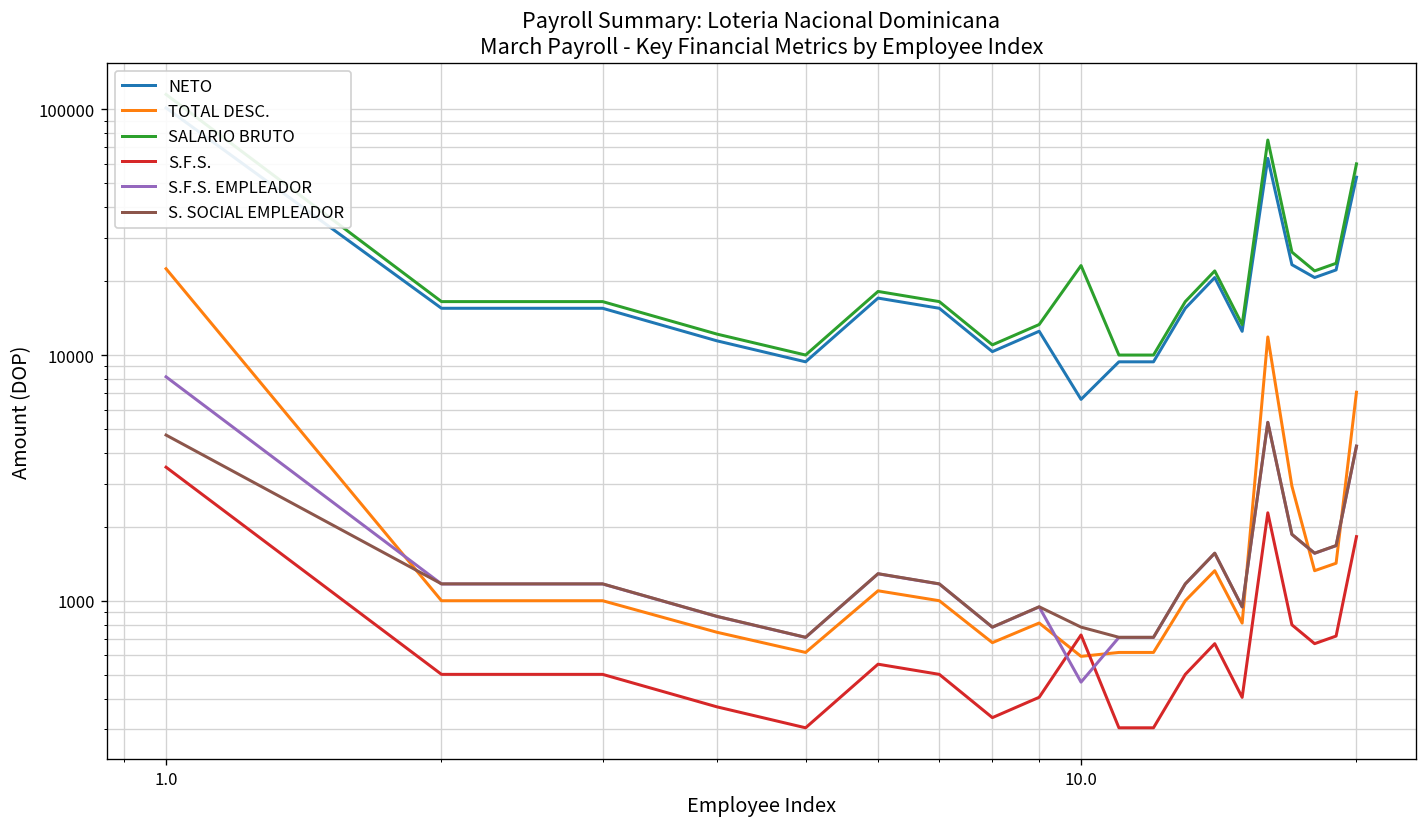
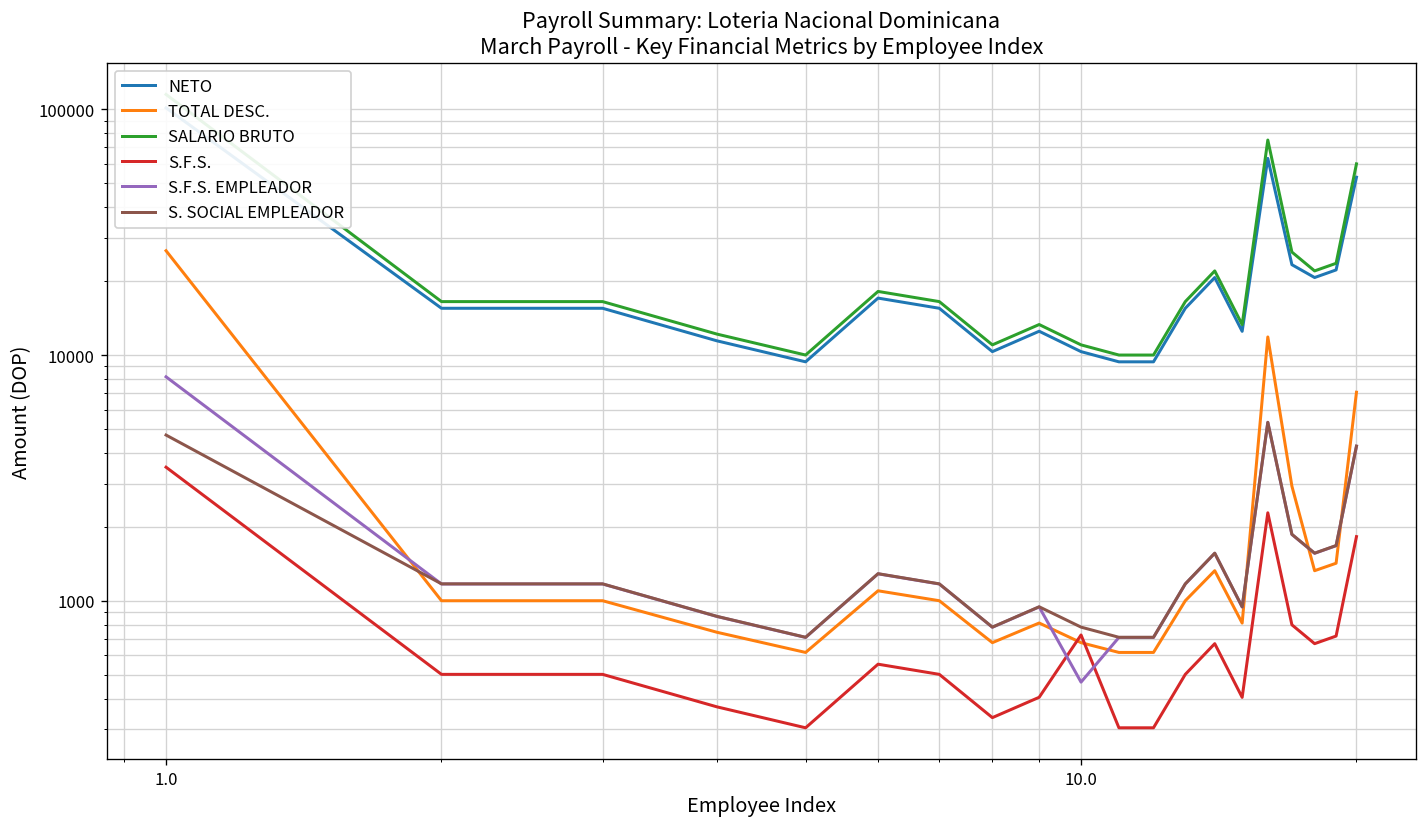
TOTAL DESC., 1.0: 22000 -> 27000
NETO, 10.0: 6600 -> 10000
TOTAL DESC., 10.0: 590 -> 680
SALARIO BRUTO, 10.0: 23000 -> 11000
